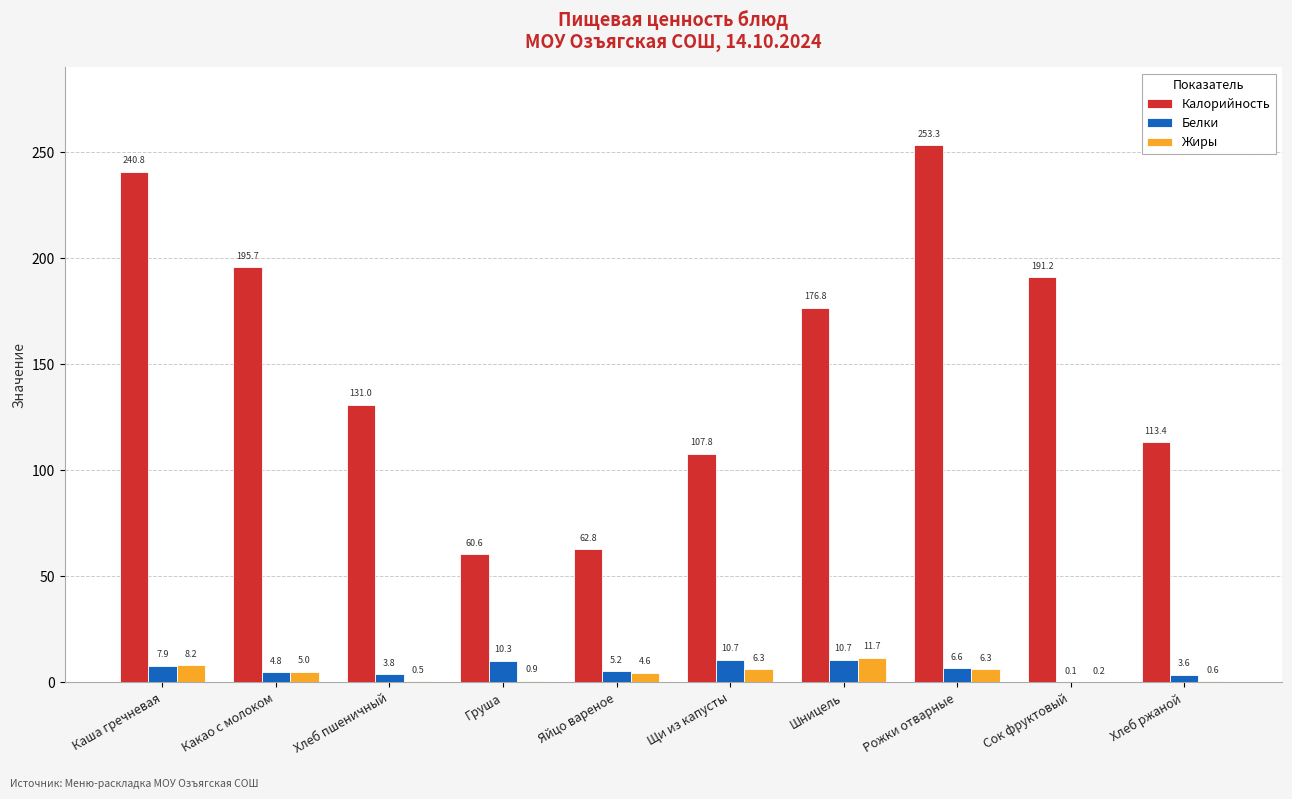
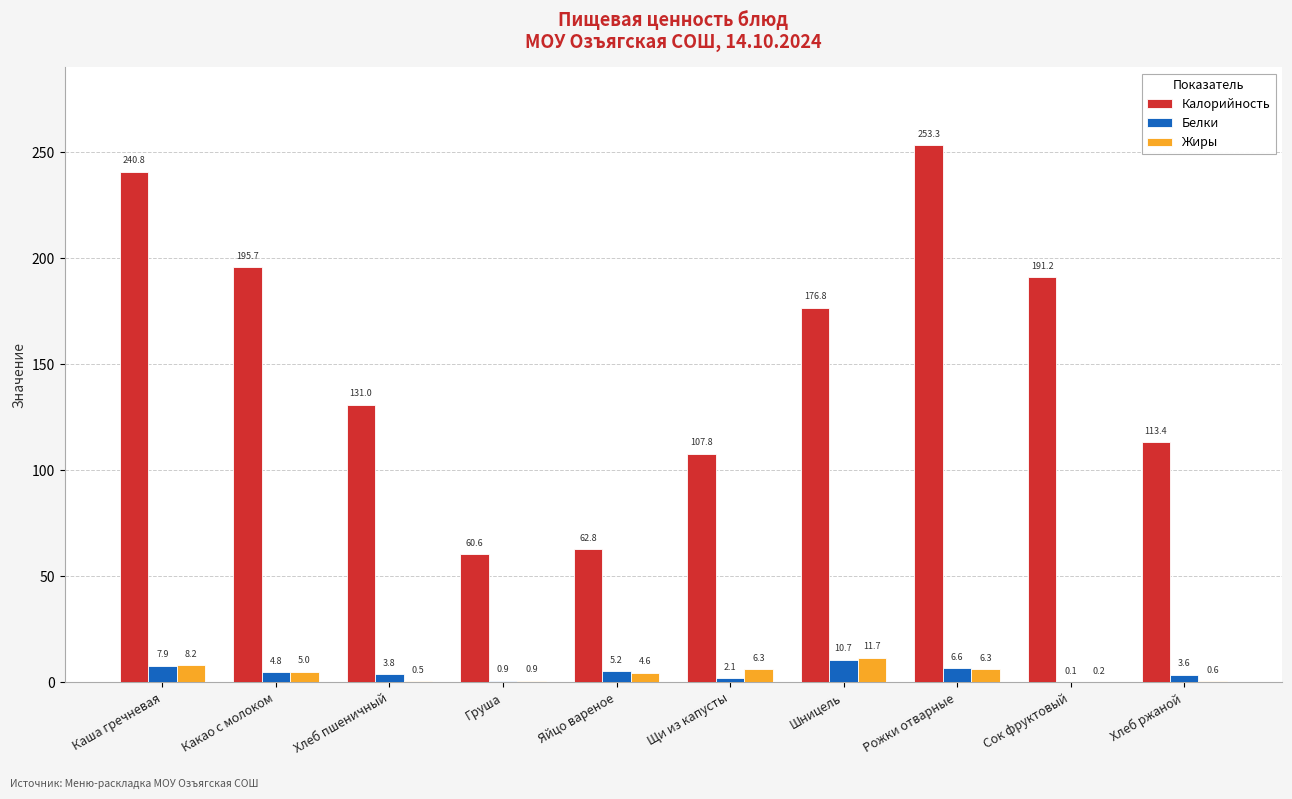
Белки, Груша: 10.3 -> 0.9
Белки, Щи из капусты: 10.7 -> 2.1
